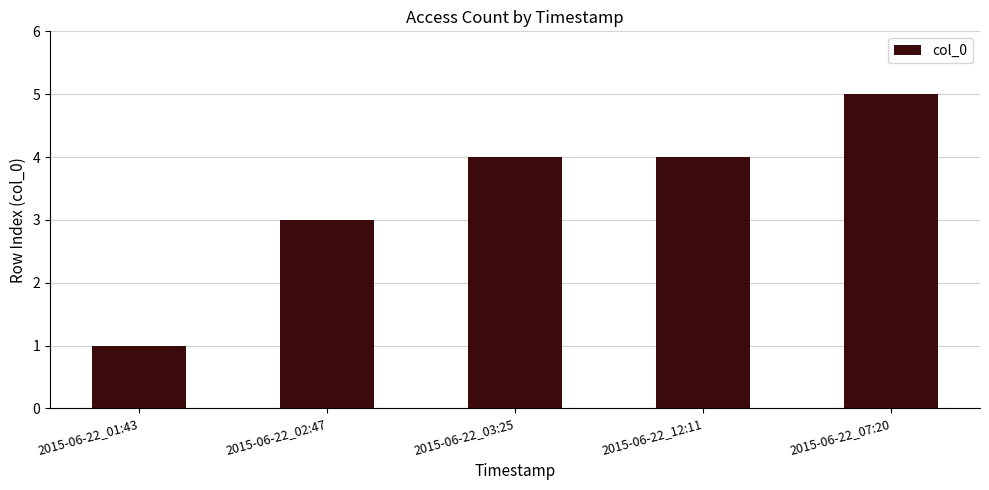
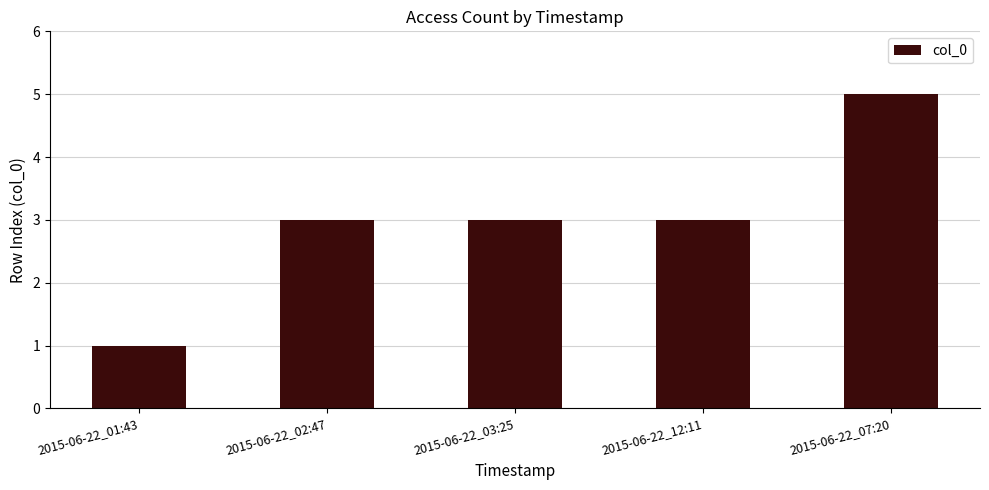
2015-06-22_03:25: 4 -> 3
2015-06-22_12:11: 4 -> 3
